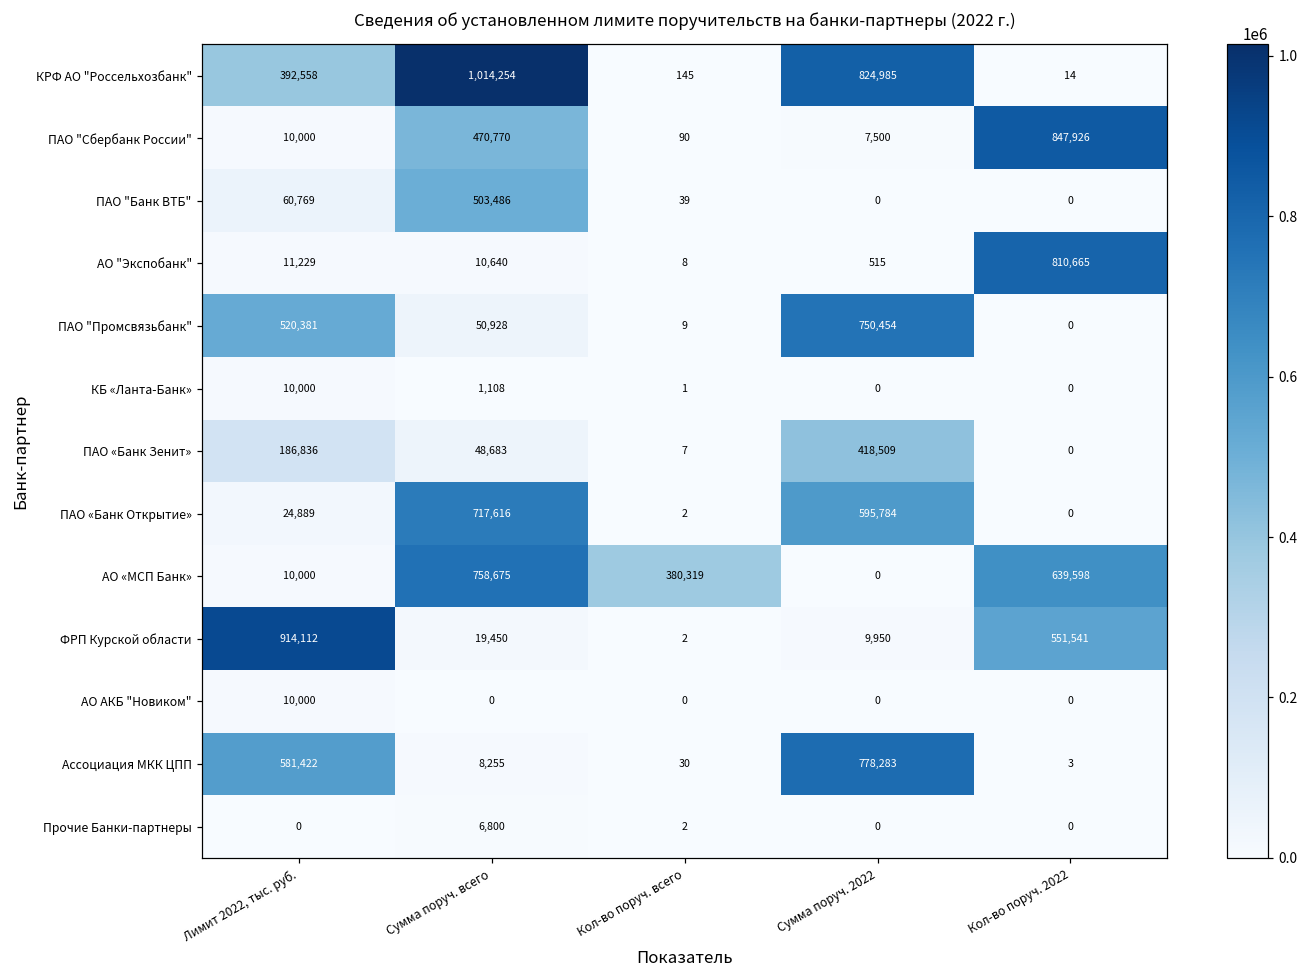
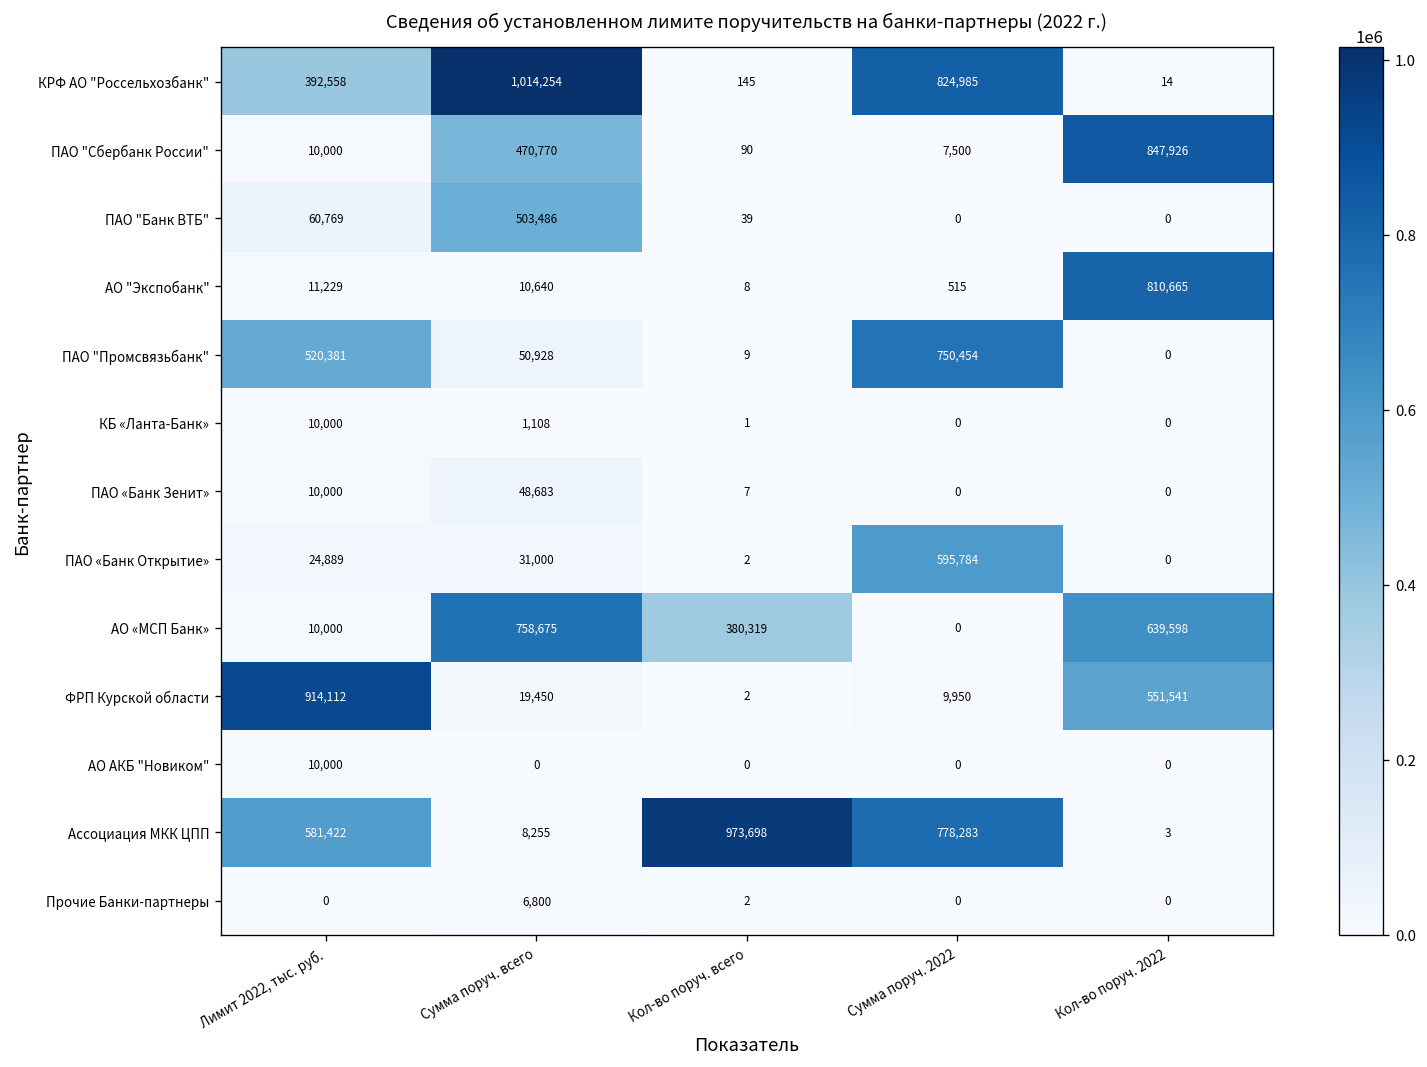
ПАО «Банк Зенит», Лимит 2022, тыс. руб.: 186,836 -> 10,000
ПАО «Банк Зенит», Сумма поруч. 2022: 418,509 -> 0
ПАО «Банк Открытие», Сумма поруч. всего: 717,616 -> 31,000
Ассоциация МКК ЦПП, Кол-во поруч. всего: 30 -> 973,698
